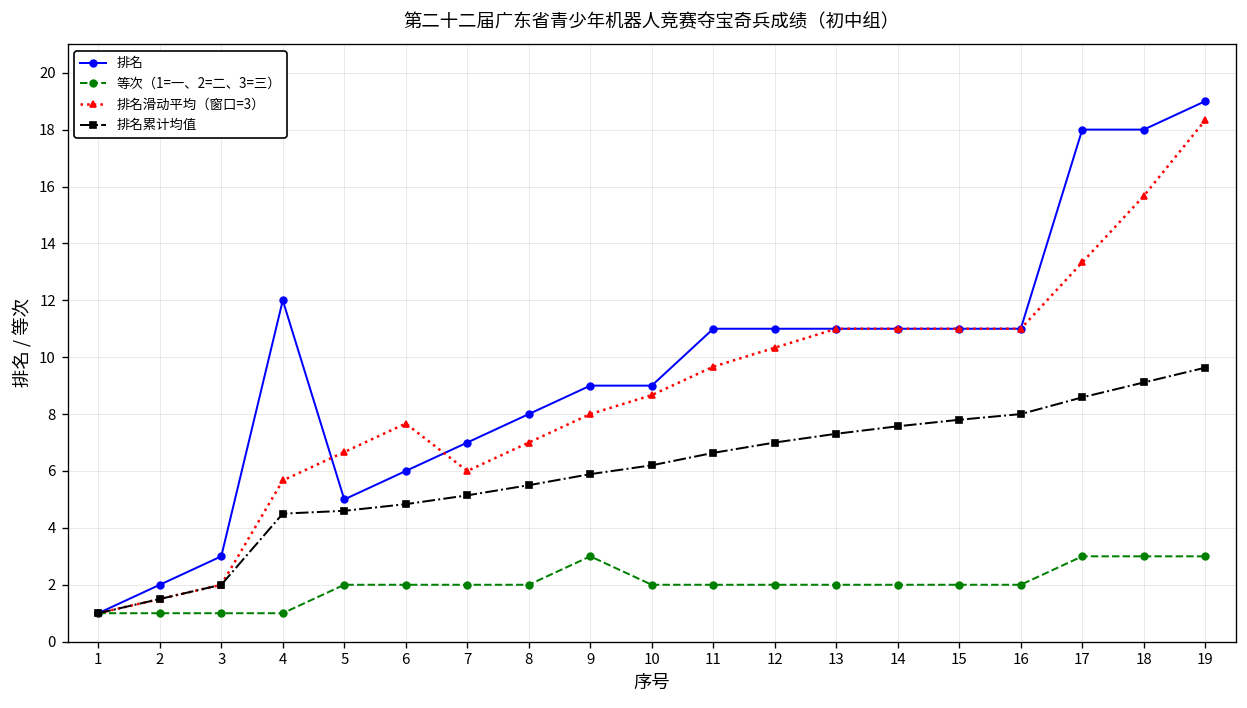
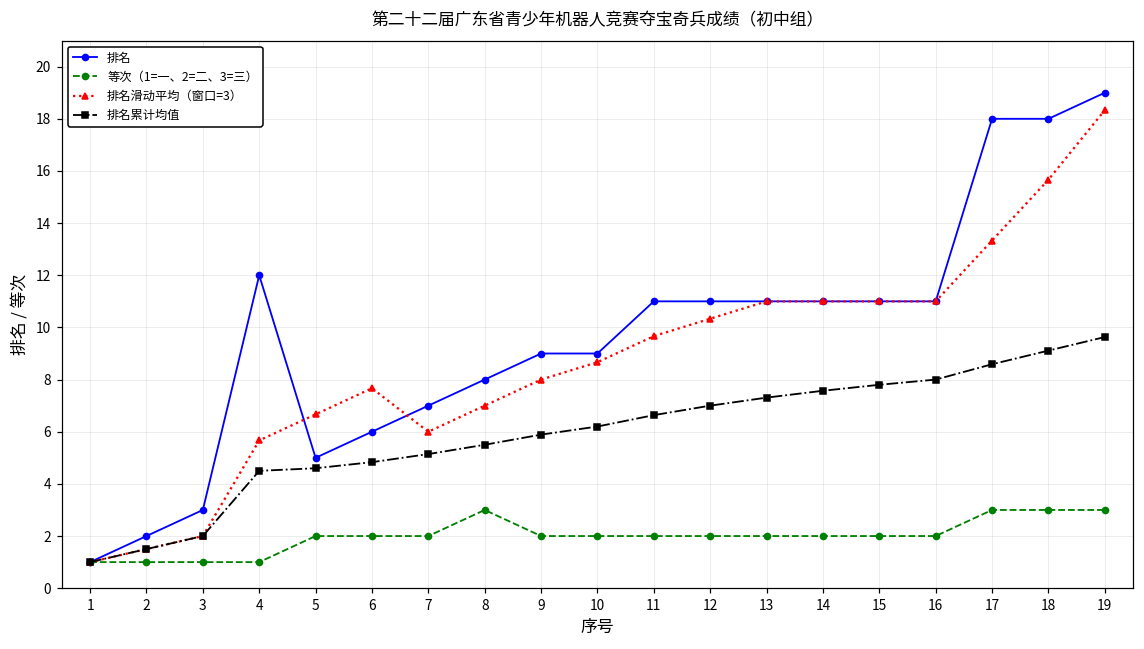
等次（1=一、2=二、3=三）, 8: 2 -> 3
等次（1=一、2=二、3=三）, 9: 3 -> 2
